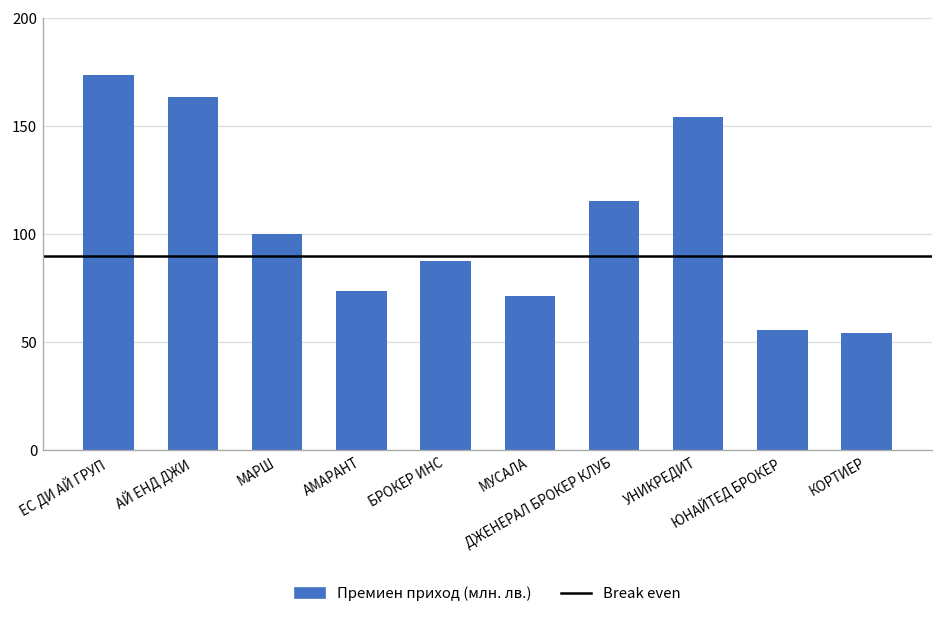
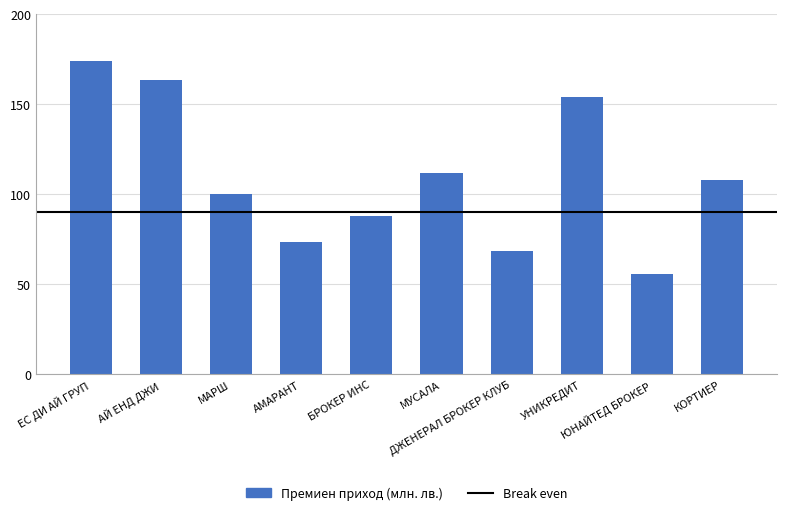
МУСАЛА: 72 -> 112
ДЖЕНЕРАЛ БРОКЕР КЛУБ: 115 -> 69
КОРТИЕР: 54 -> 108
